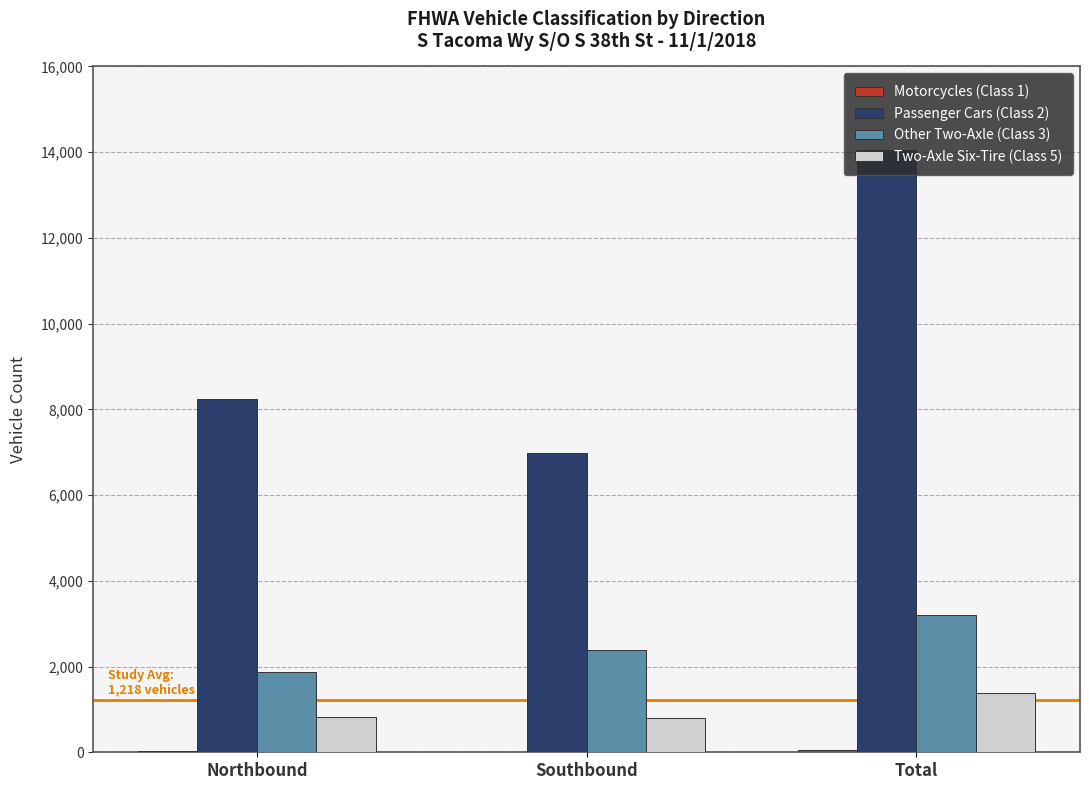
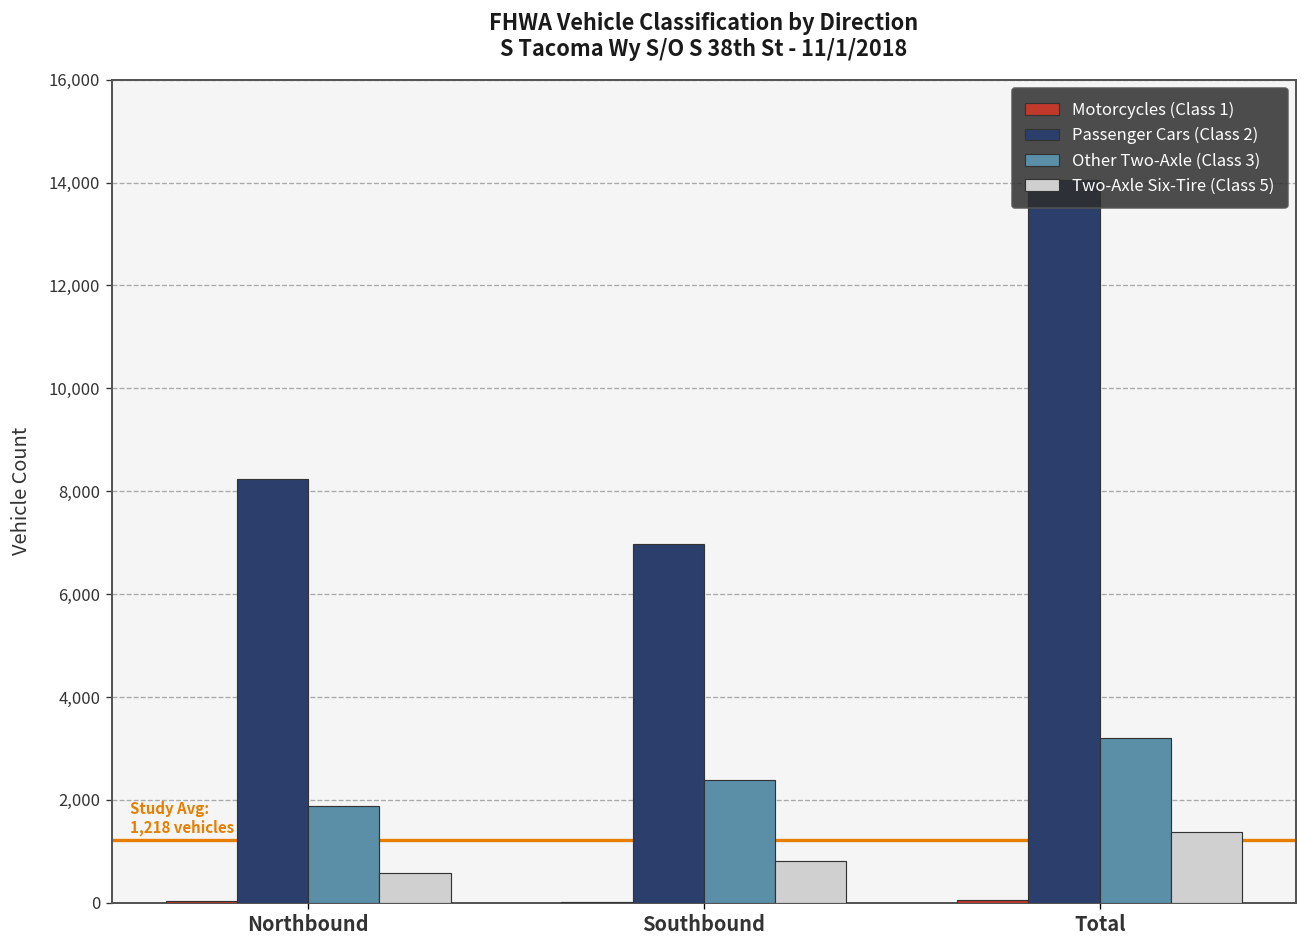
Two-Axle Six-Tire (Class 5), Northbound: 800 -> 600
